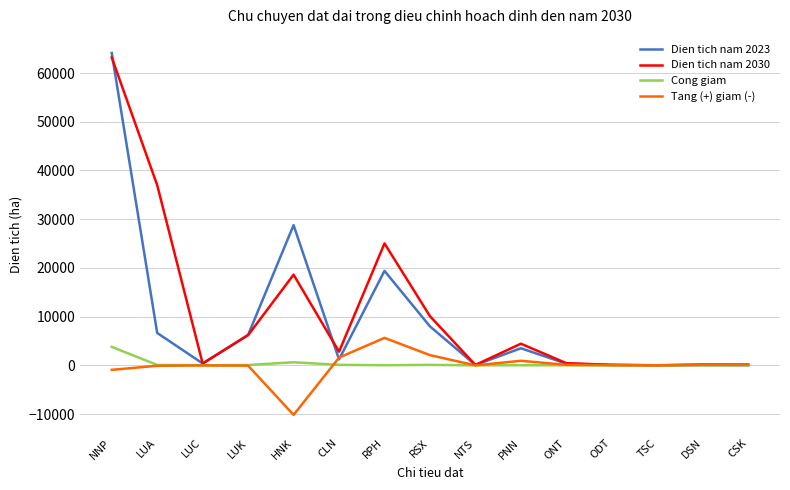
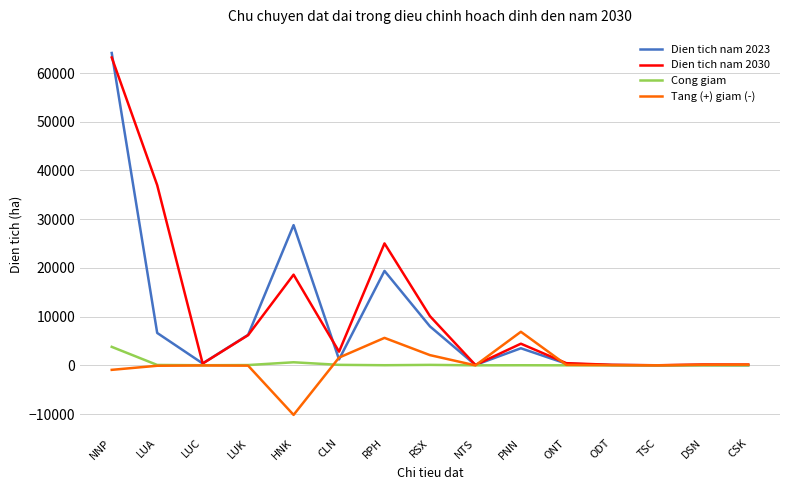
Tang (+) giam (-), PNN: 1000 -> 7000
